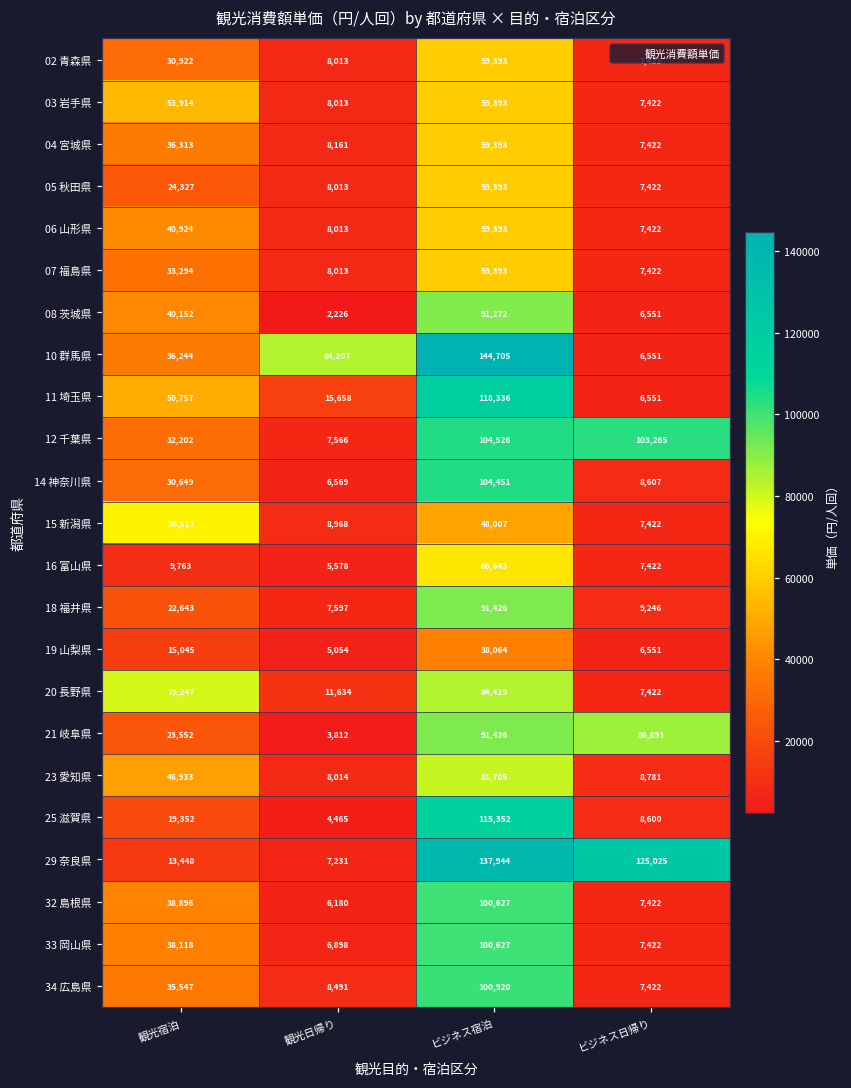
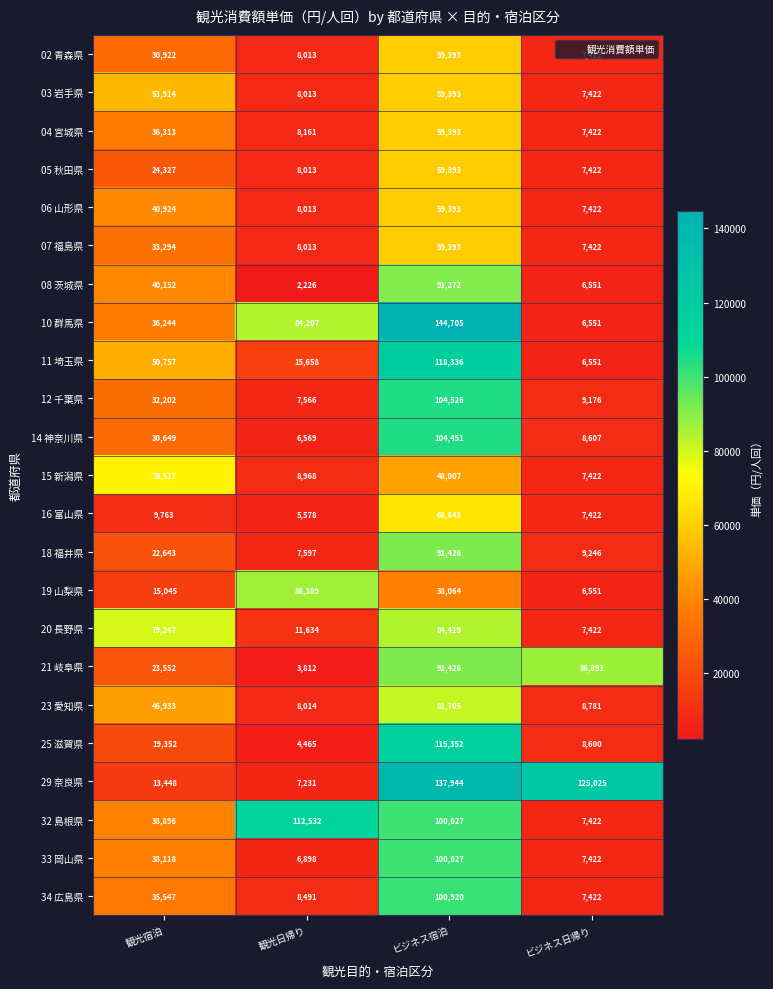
12 千葉県, ビジネス日帰り: 103,265 -> 9,176
19 山梨県, 観光日帰り: 5,054 -> 86,389
32 島根県, 観光日帰り: 6,180 -> 112,532
